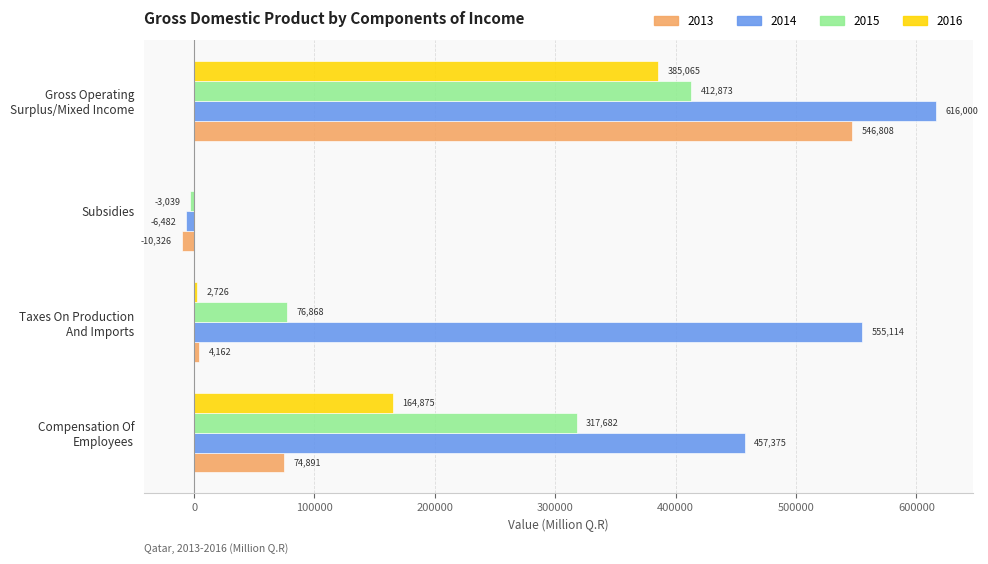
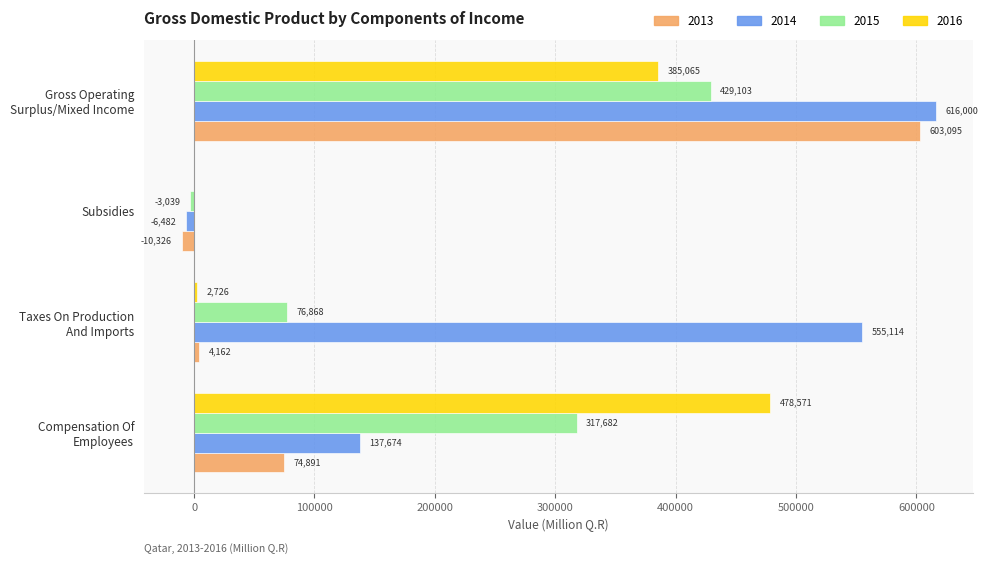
2015, Gross Operating Surplus/Mixed Income: 412,873 -> 429,103
2013, Gross Operating Surplus/Mixed Income: 546,808 -> 603,095
2016, Compensation Of Employees: 164,875 -> 478,571
2014, Compensation Of Employees: 457,375 -> 137,674
